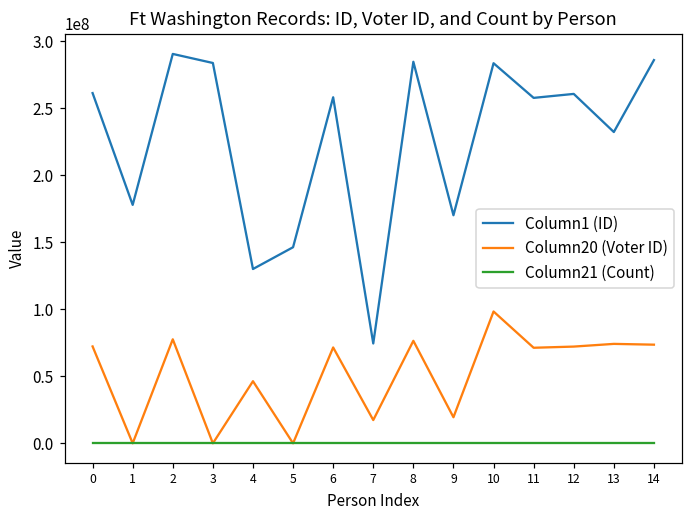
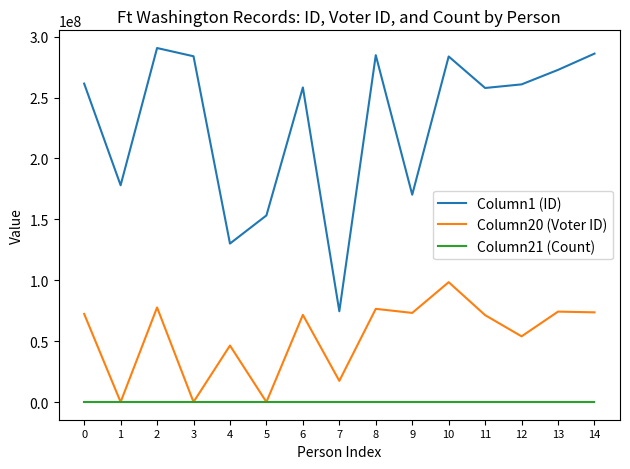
Column1 (ID), 5: 146000000 -> 153000000
Column20 (Voter ID), 9: 19000000 -> 73000000
Column20 (Voter ID), 12: 72000000 -> 54000000
Column1 (ID), 13: 232000000 -> 273000000
